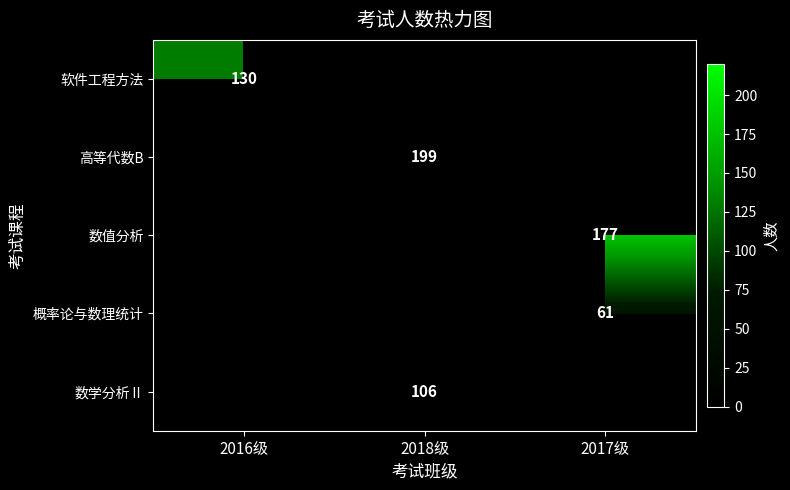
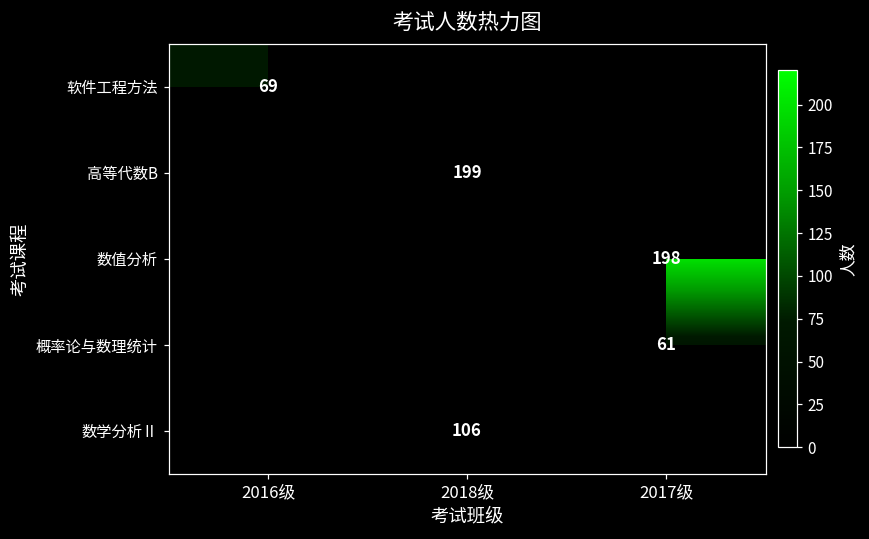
软件工程方法, 2016级: 130 -> 69
数值分析, 2017级: 177 -> 198
